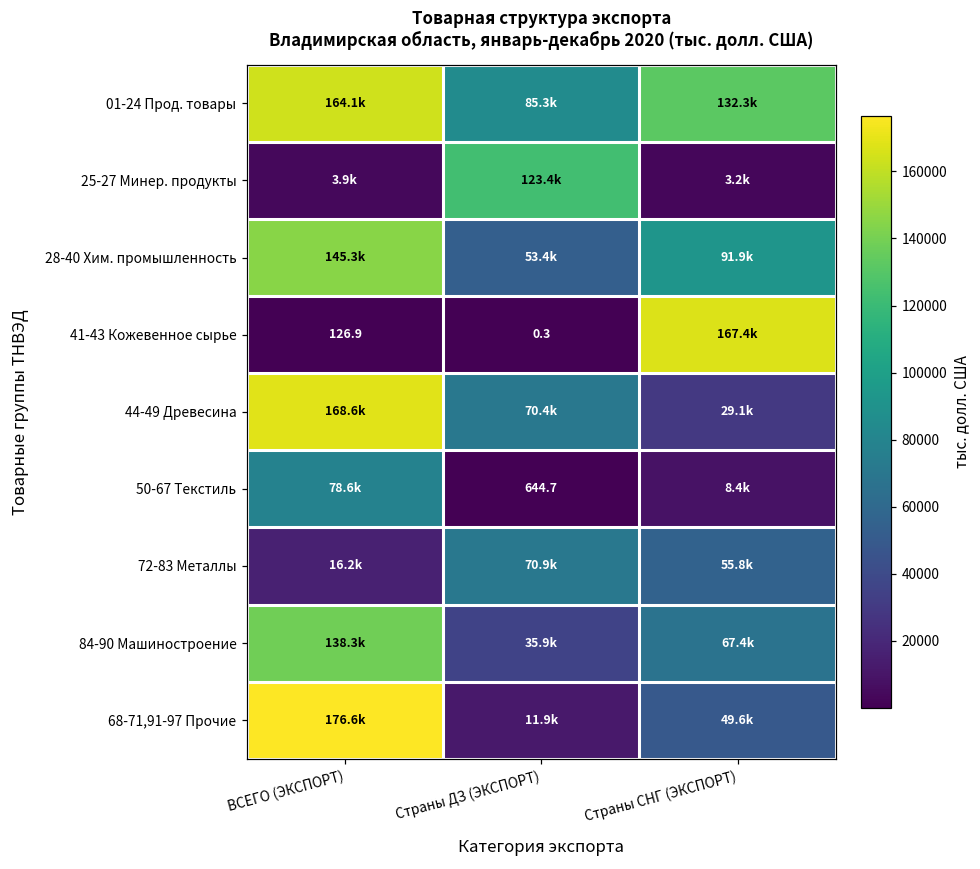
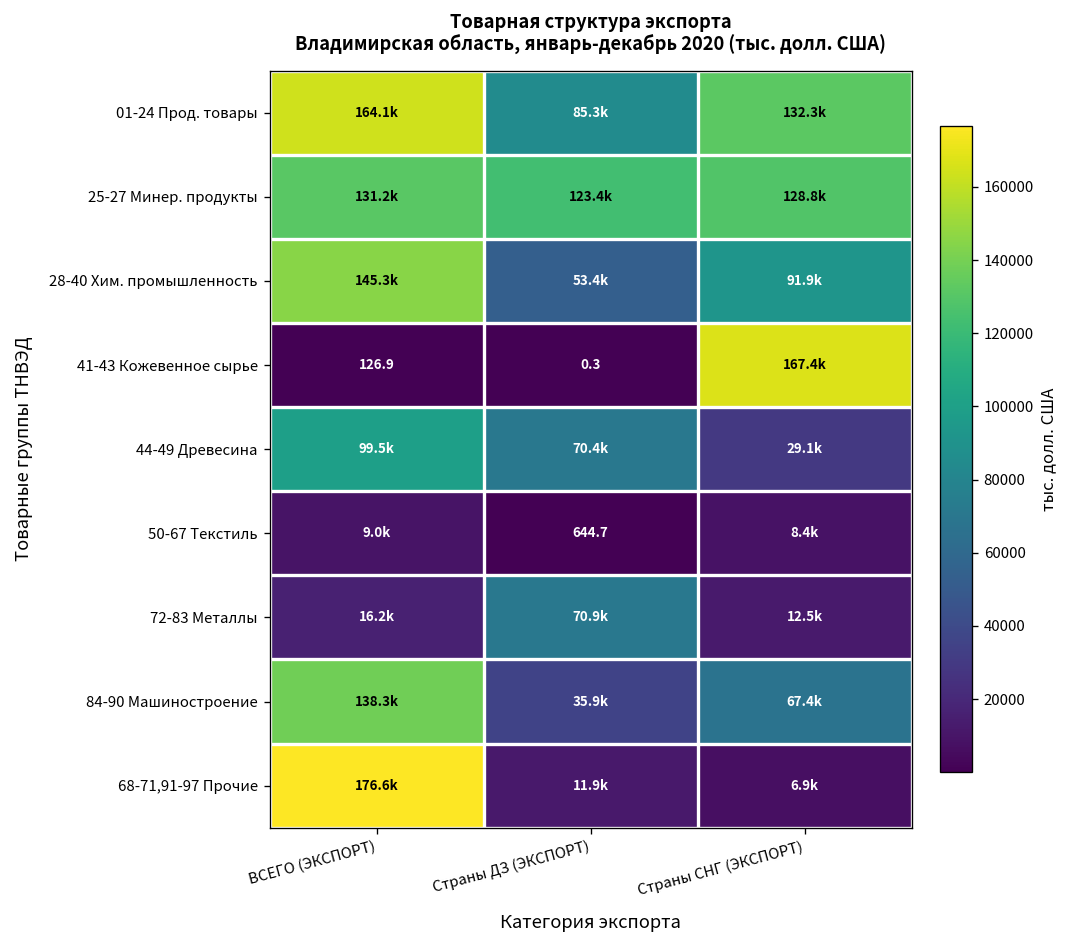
25-27 Минер. продукты, ВСЕГО (ЭКСПОРТ): 3.9k -> 131.2k
25-27 Минер. продукты, Страны СНГ (ЭКСПОРТ): 3.2k -> 128.8k
44-49 Древесина, ВСЕГО (ЭКСПОРТ): 168.6k -> 99.5k
50-67 Текстиль, ВСЕГО (ЭКСПОРТ): 78.6k -> 9.0k
72-83 Металлы, Страны СНГ (ЭКСПОРТ): 55.8k -> 12.5k
68-71,91-97 Прочие, Страны СНГ (ЭКСПОРТ): 49.6k -> 6.9k
